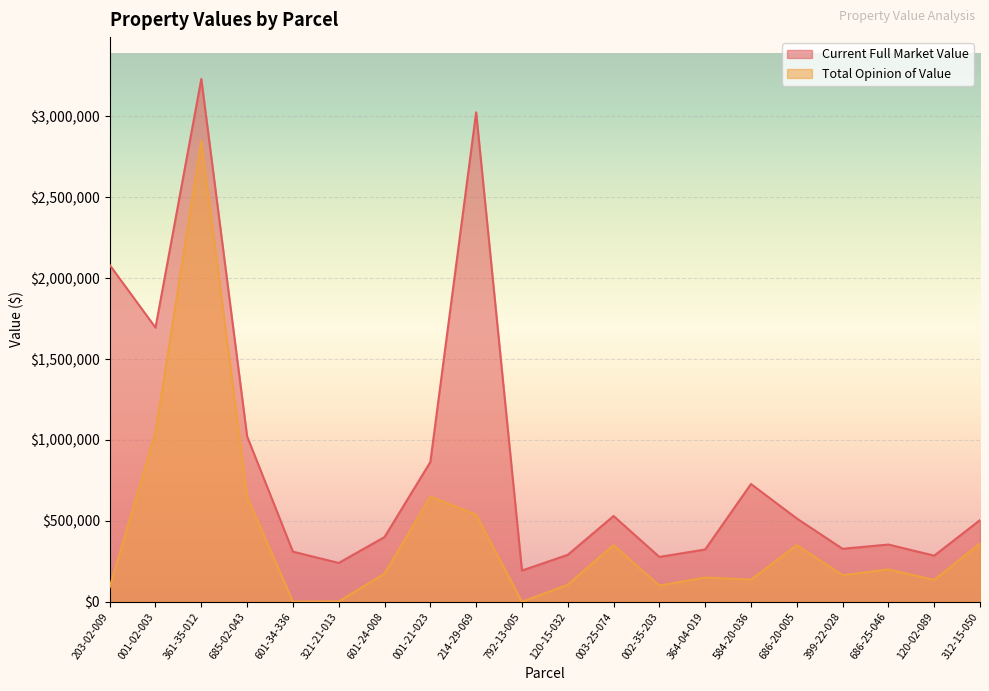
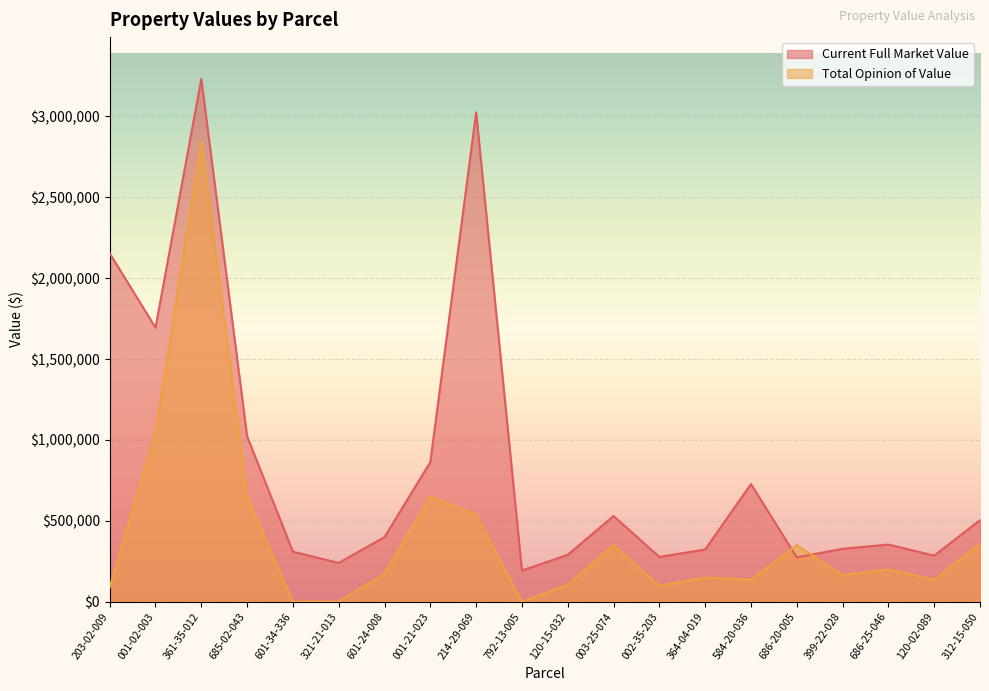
Current Full Market Value, 203-02-009: $2,080,000 -> $2,150,000
Current Full Market Value, 686-20-005: $510,000 -> $270,000
